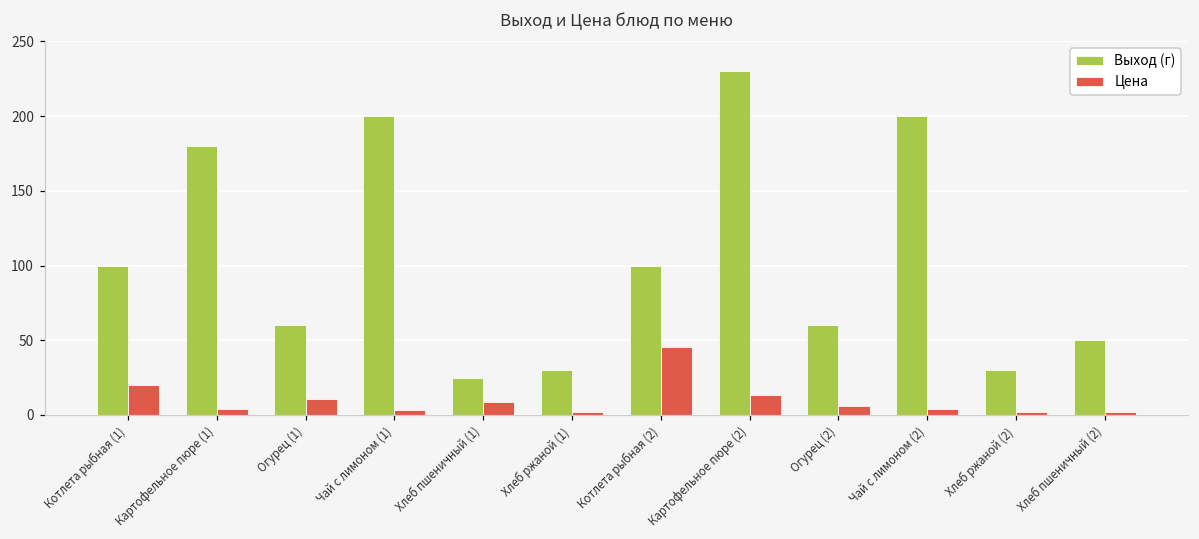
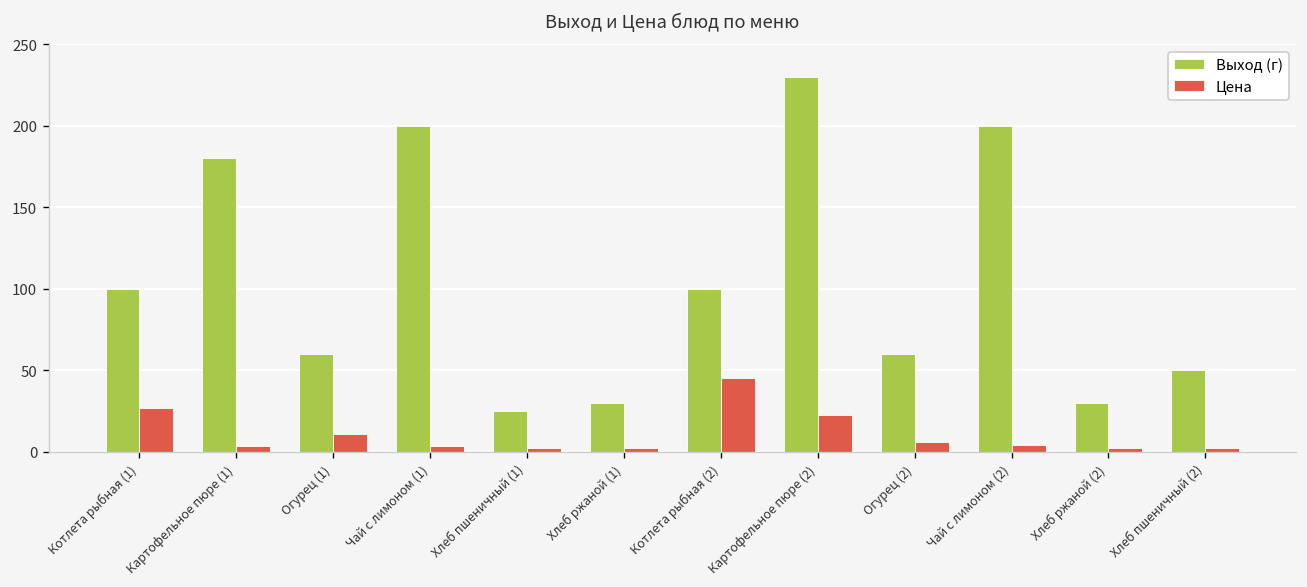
Цена, Котлета рыбная (1): 20 -> 26
Цена, Хлеб пшеничный (1): 9 -> 2
Цена, Картофельное пюре (2): 13 -> 23
